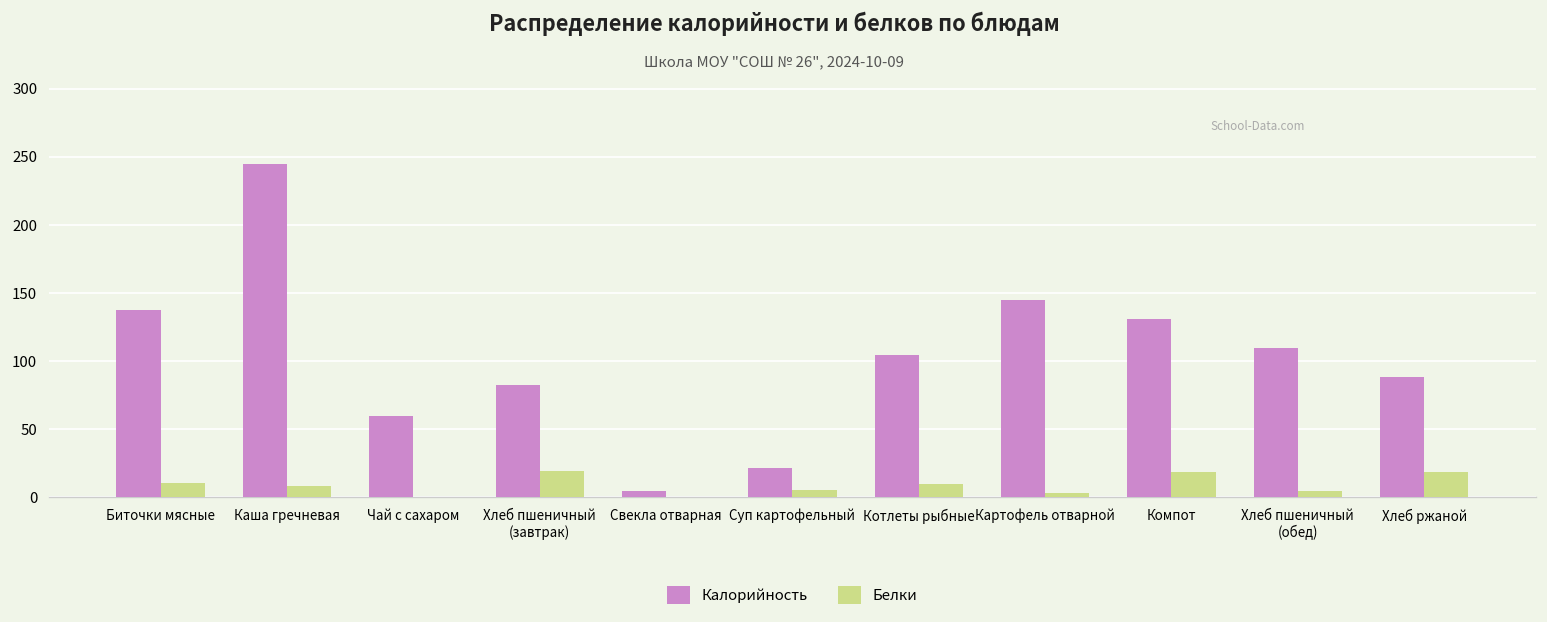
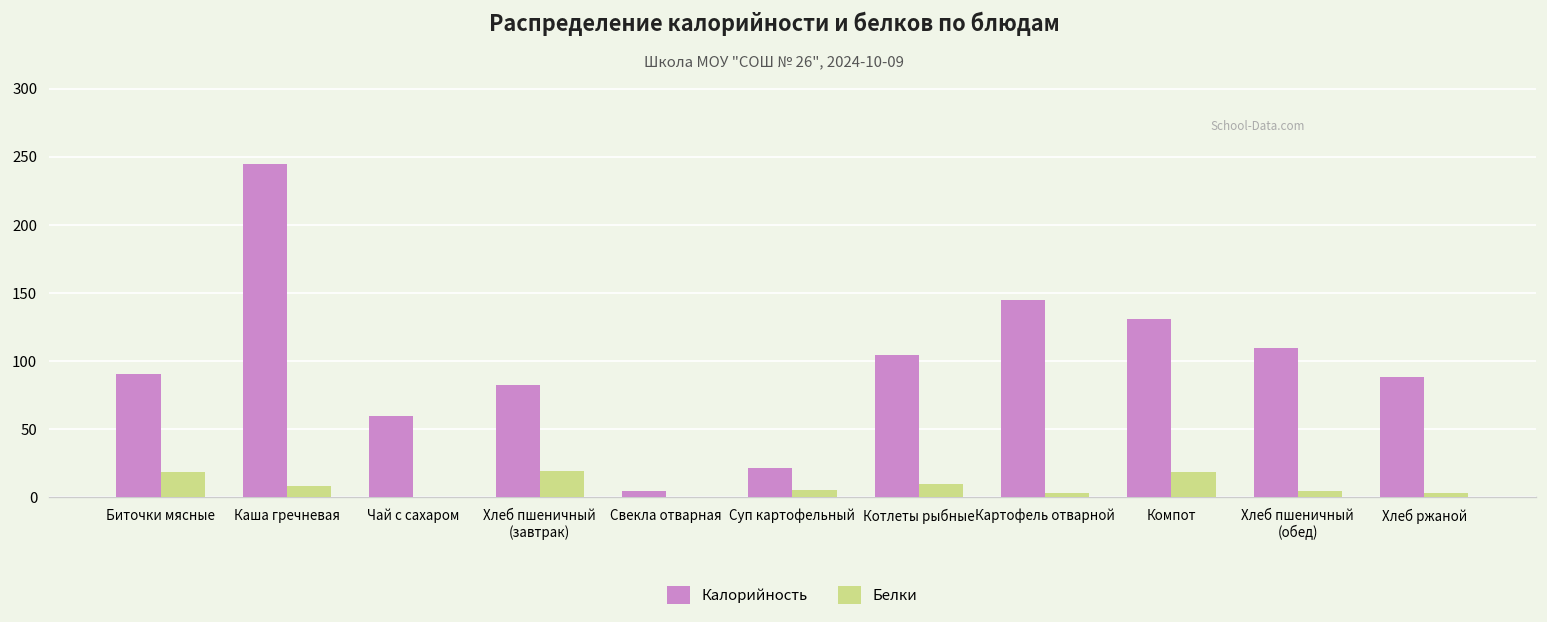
Калорийность, Биточки мясные: 137 -> 91
Белки, Биточки мясные: 10 -> 18
Белки, Хлеб ржаной: 19 -> 3
